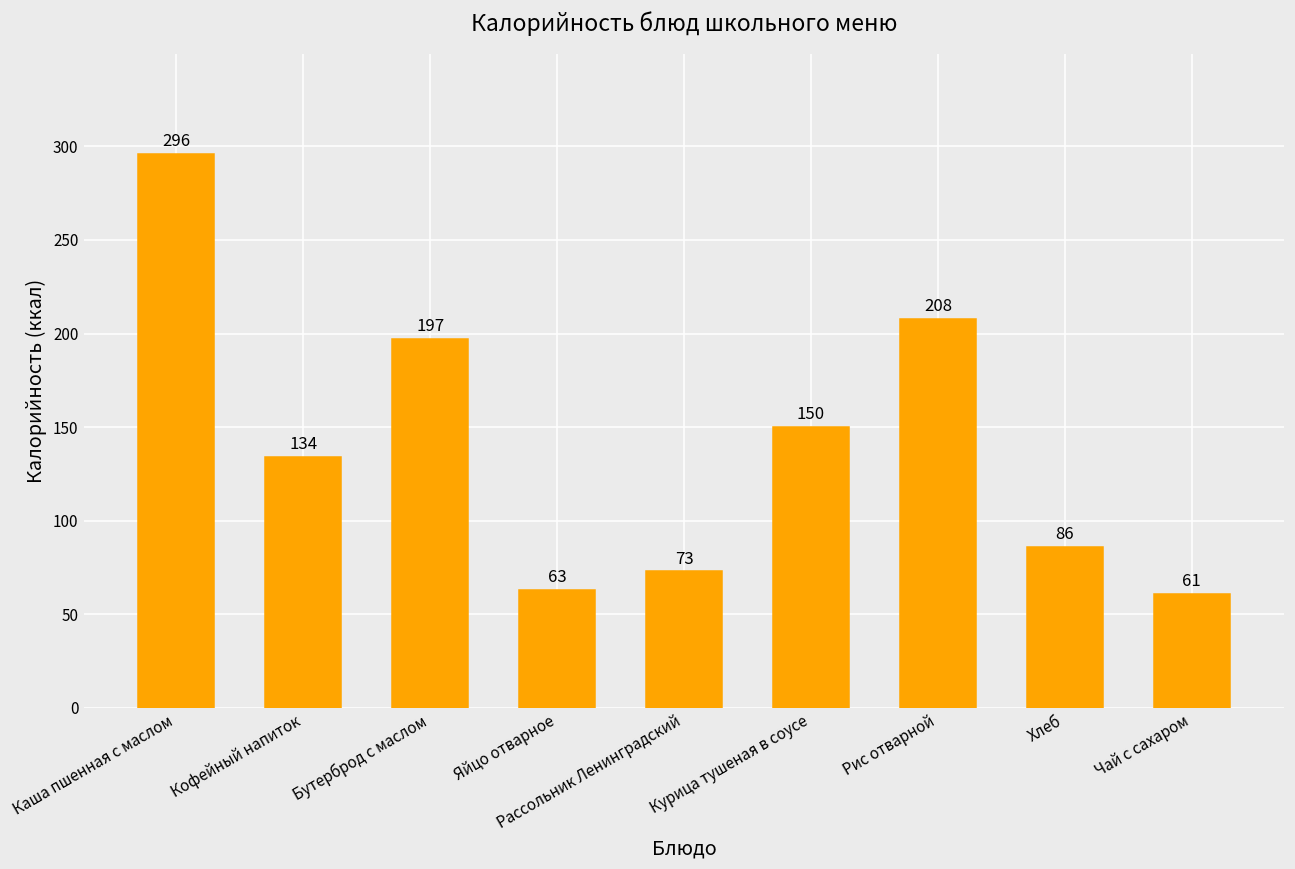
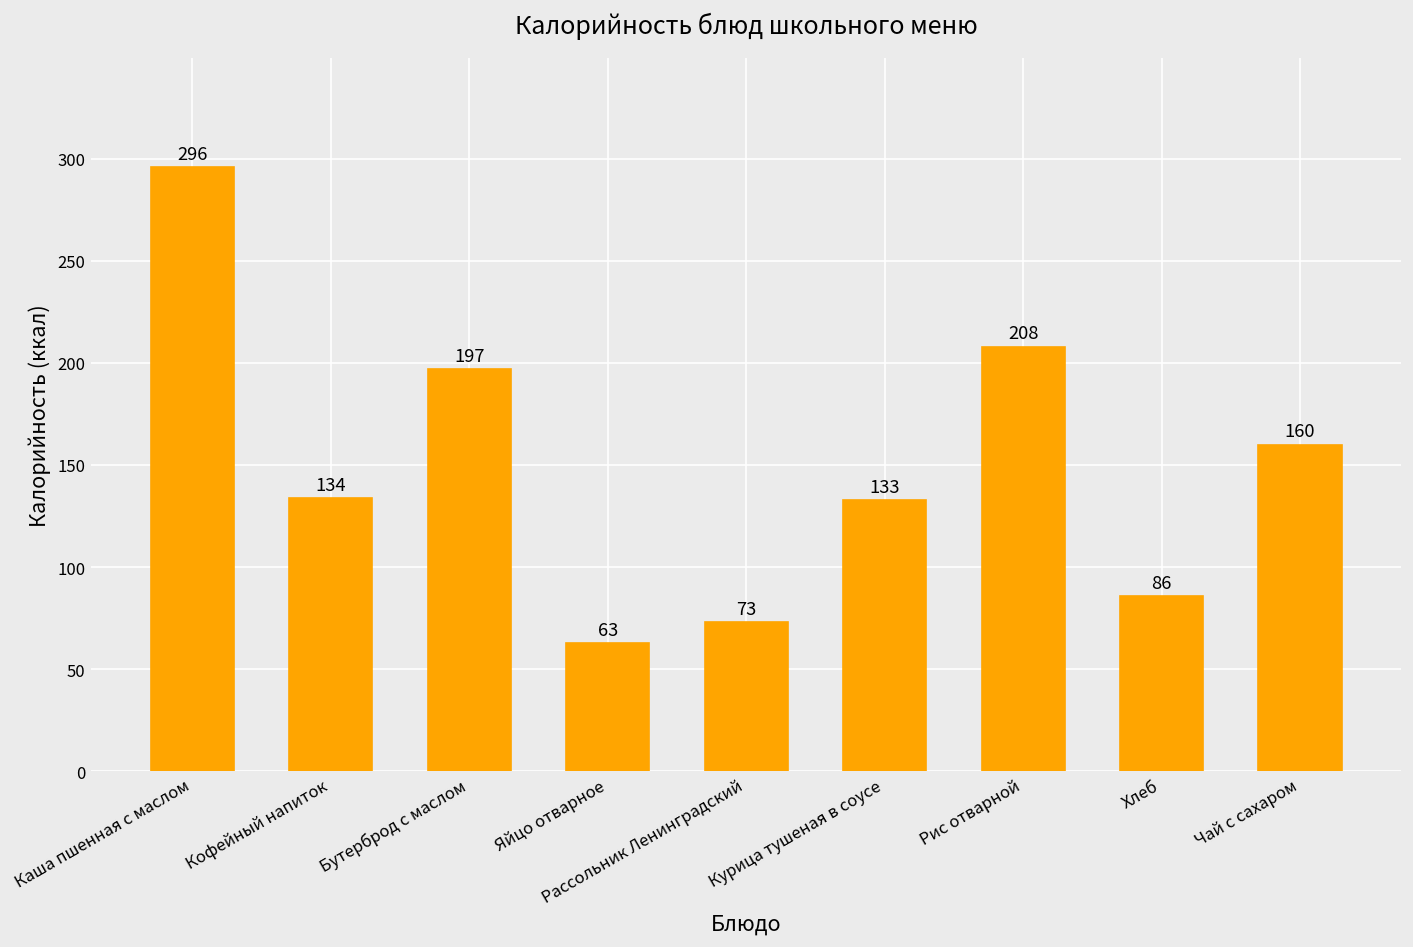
Курица тушеная в соусе: 150 -> 133
Чай с сахаром: 61 -> 160
